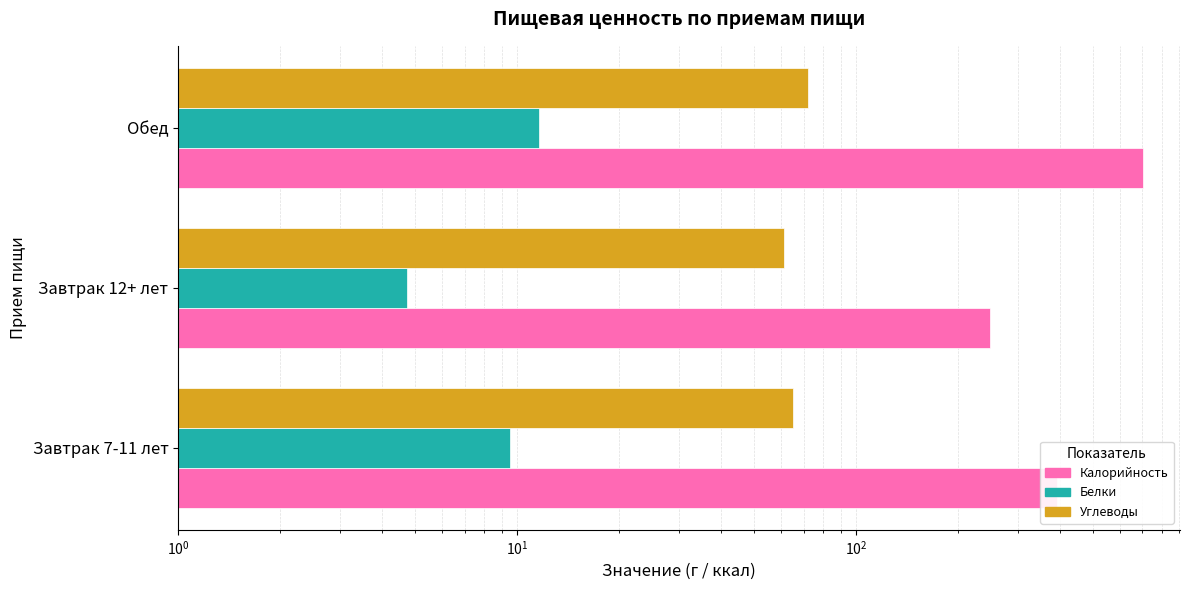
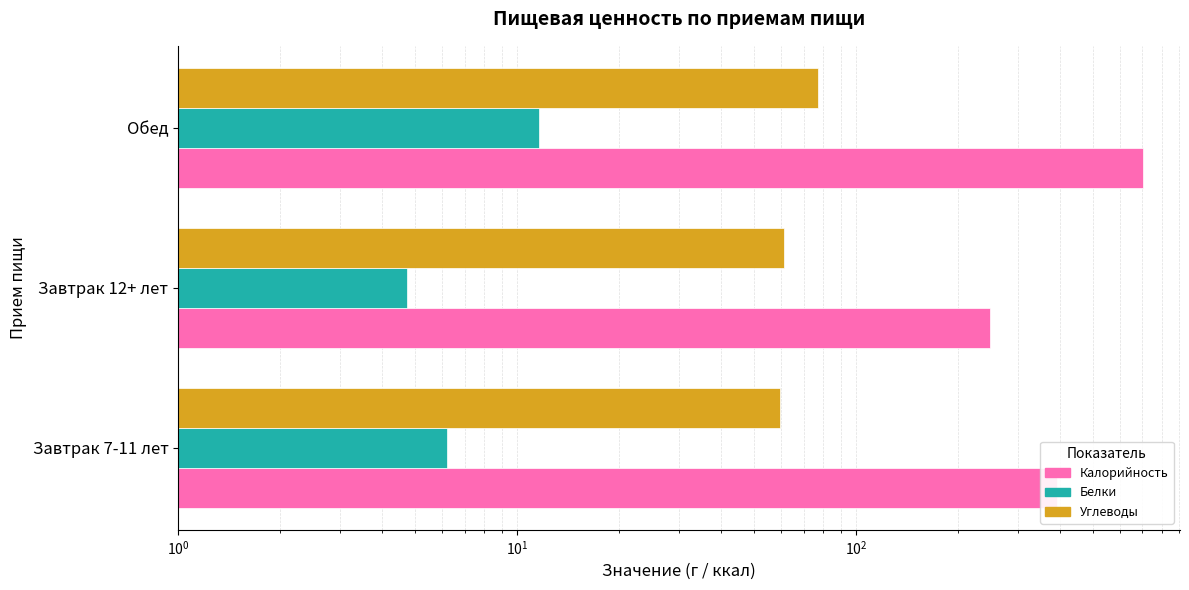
Углеводы, Обед: 72 -> 77
Углеводы, Завтрак 7-11 лет: 65 -> 60
Белки, Завтрак 7-11 лет: 9.5 -> 6.2
